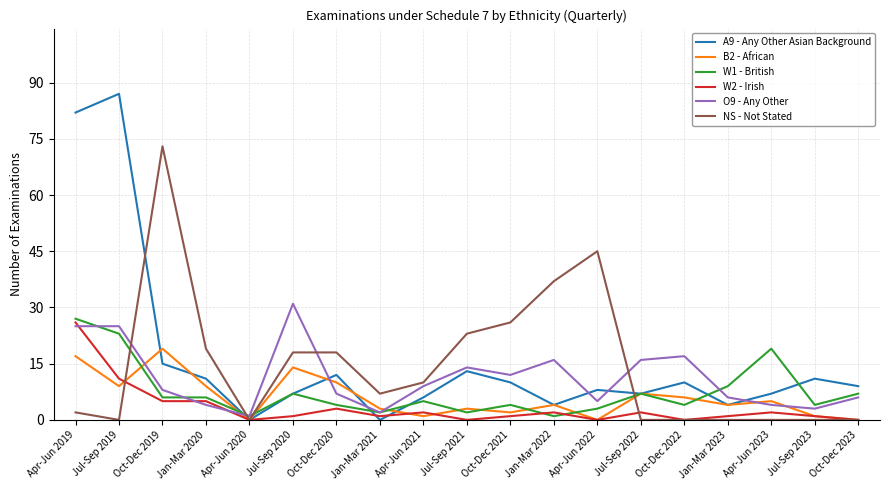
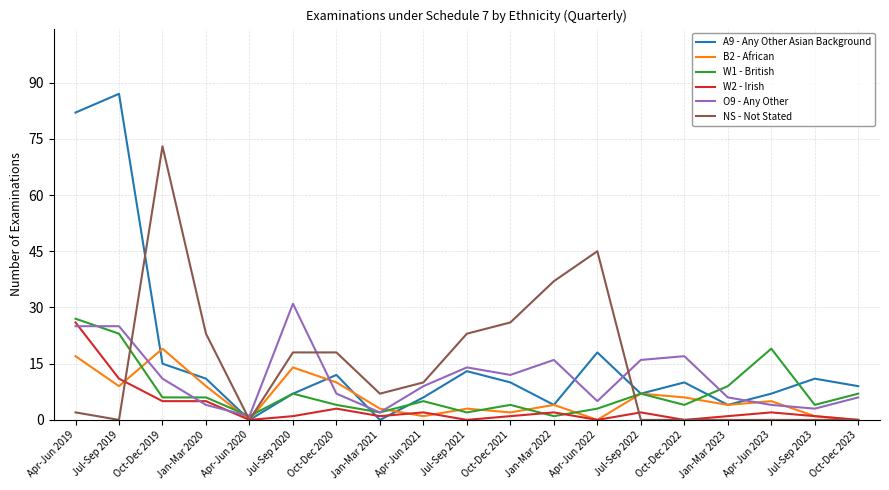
O9 - Any Other, Oct-Dec 2019: 8 -> 11
NS - Not Stated, Jan-Mar 2020: 19 -> 23
A9 - Any Other Asian Background, Apr-Jun 2022: 8 -> 18
